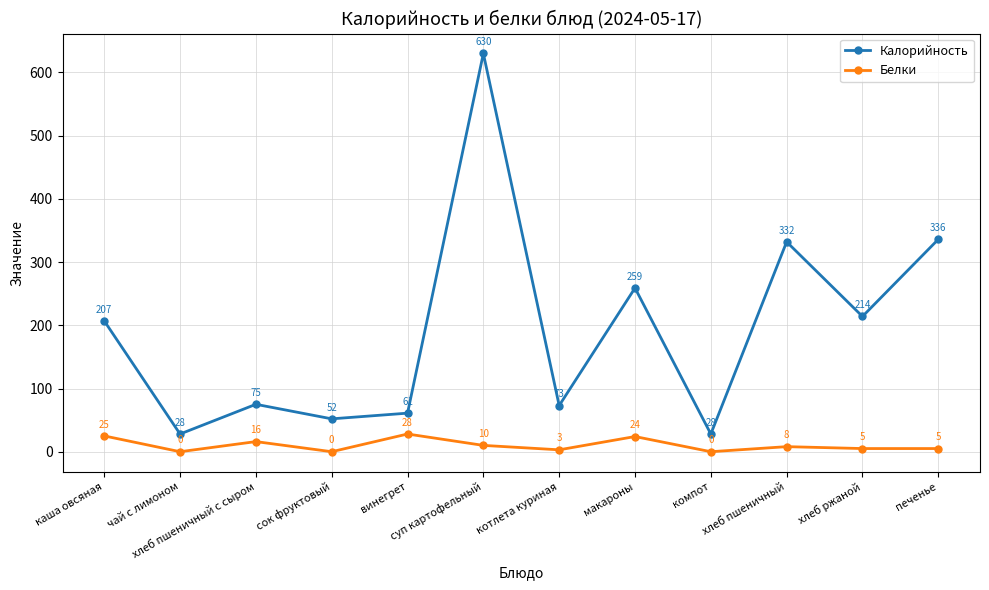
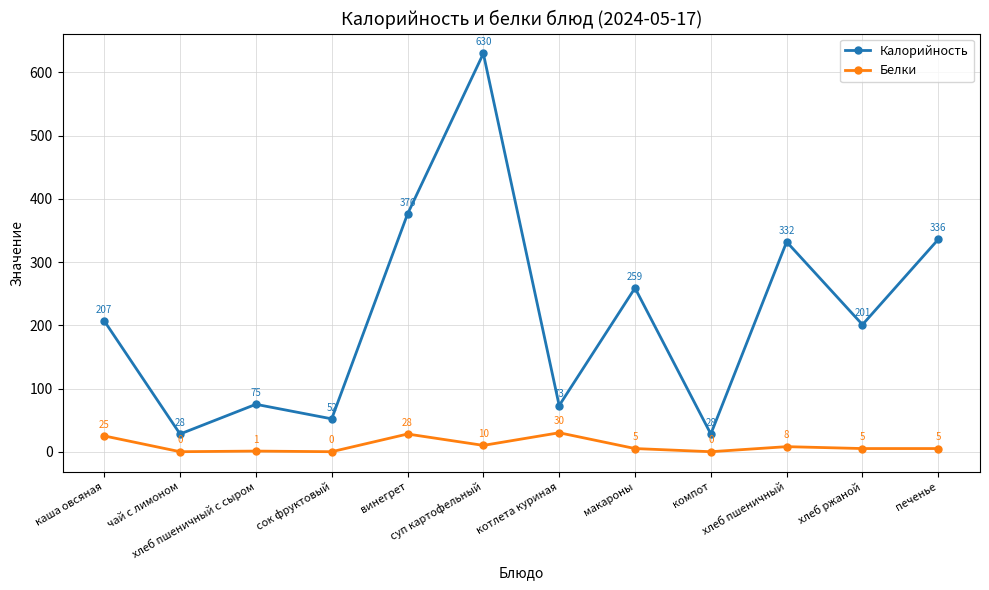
Белки, хлеб пшеничный с сыром: 16 -> 1
Калорийность, винегрет: 61 -> 376
Белки, котлета куриная: 3 -> 30
Белки, макароны: 24 -> 5
Калорийность, хлеб ржаной: 214 -> 201
